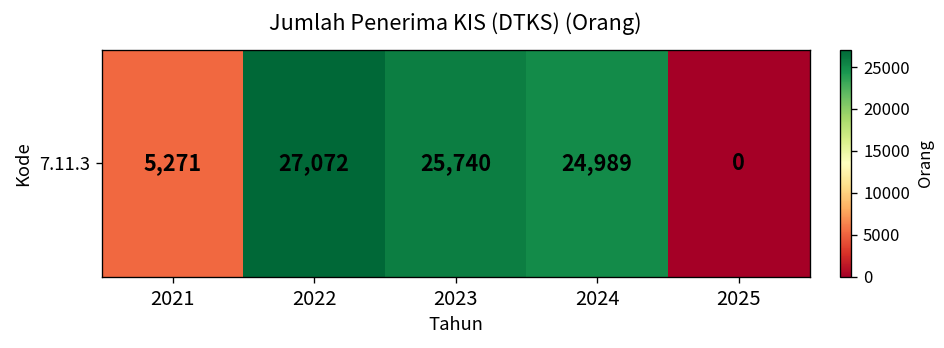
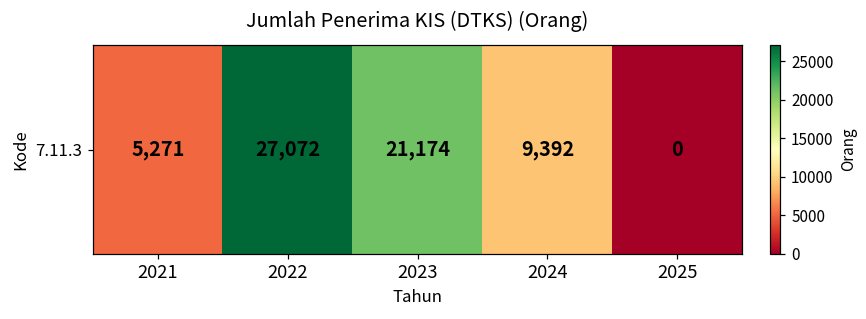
7.11.3, 2023: 25,740 -> 21,174
7.11.3, 2024: 24,989 -> 9,392
